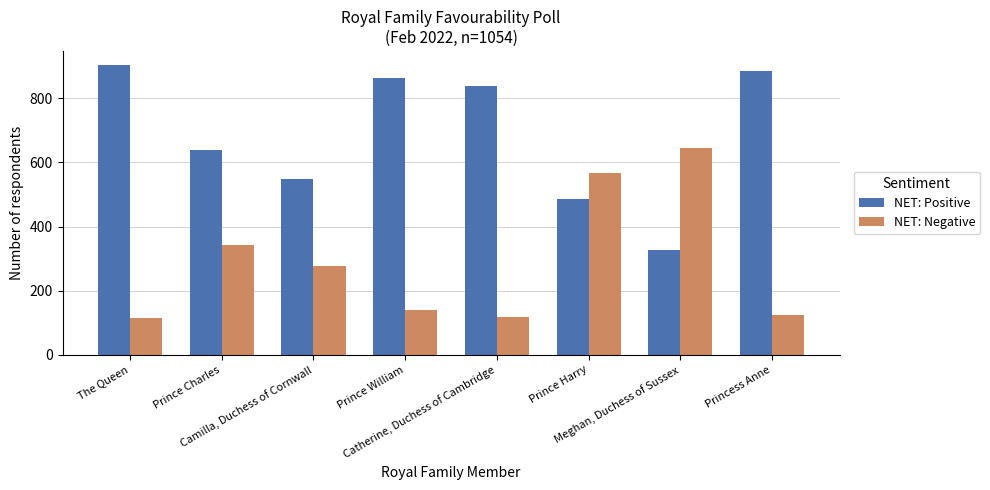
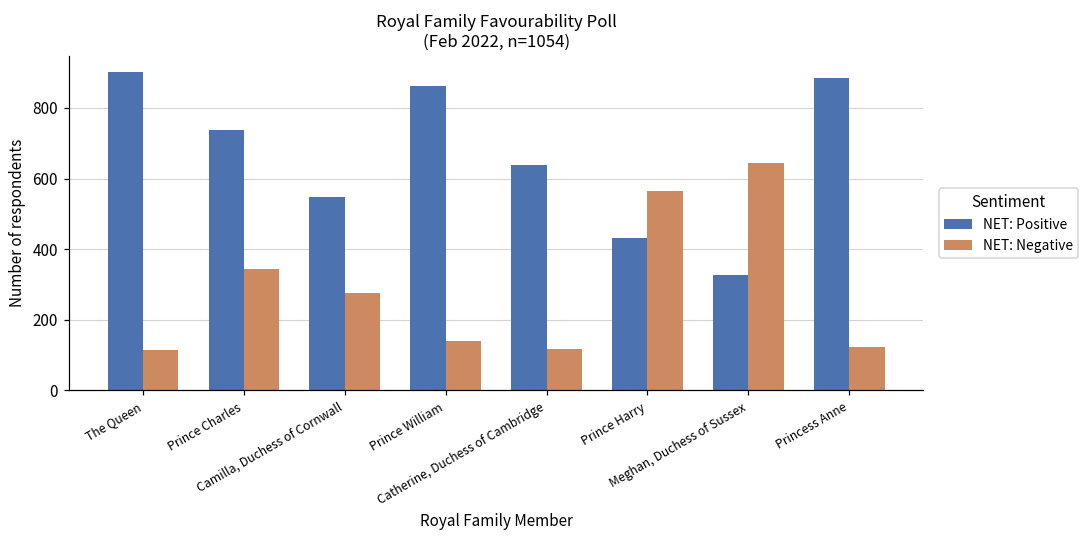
NET: Positive, Prince Charles: 640 -> 740
NET: Positive, Catherine, Duchess of Cambridge: 840 -> 640
NET: Positive, Prince Harry: 490 -> 430
